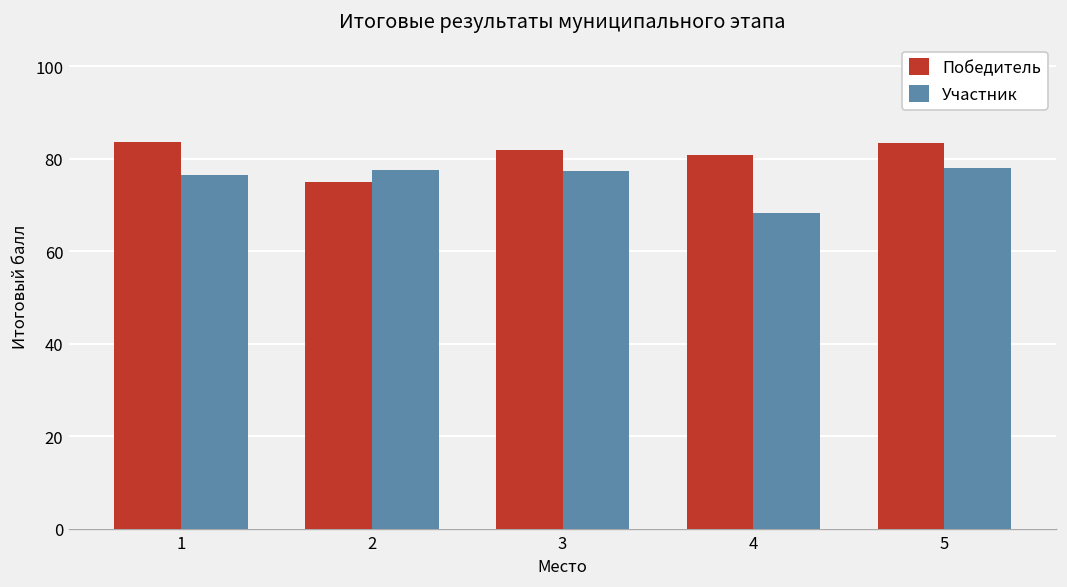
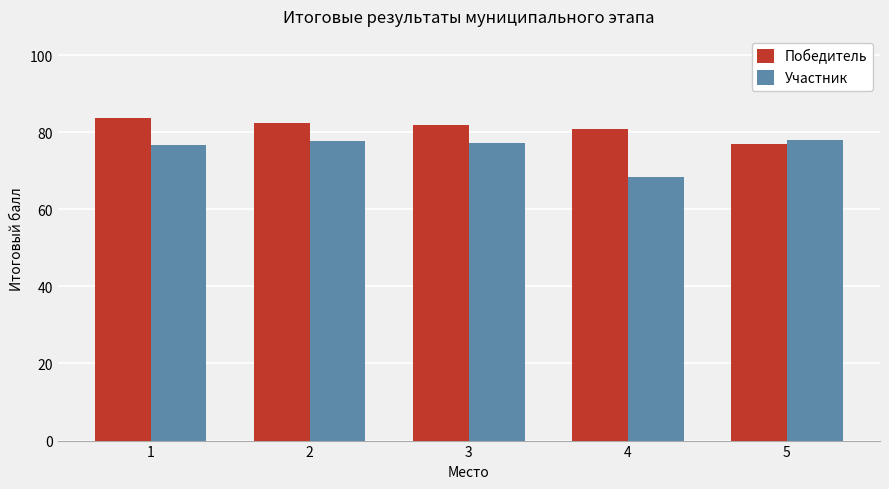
Победитель, 2: 75 -> 82
Победитель, 5: 84 -> 77
